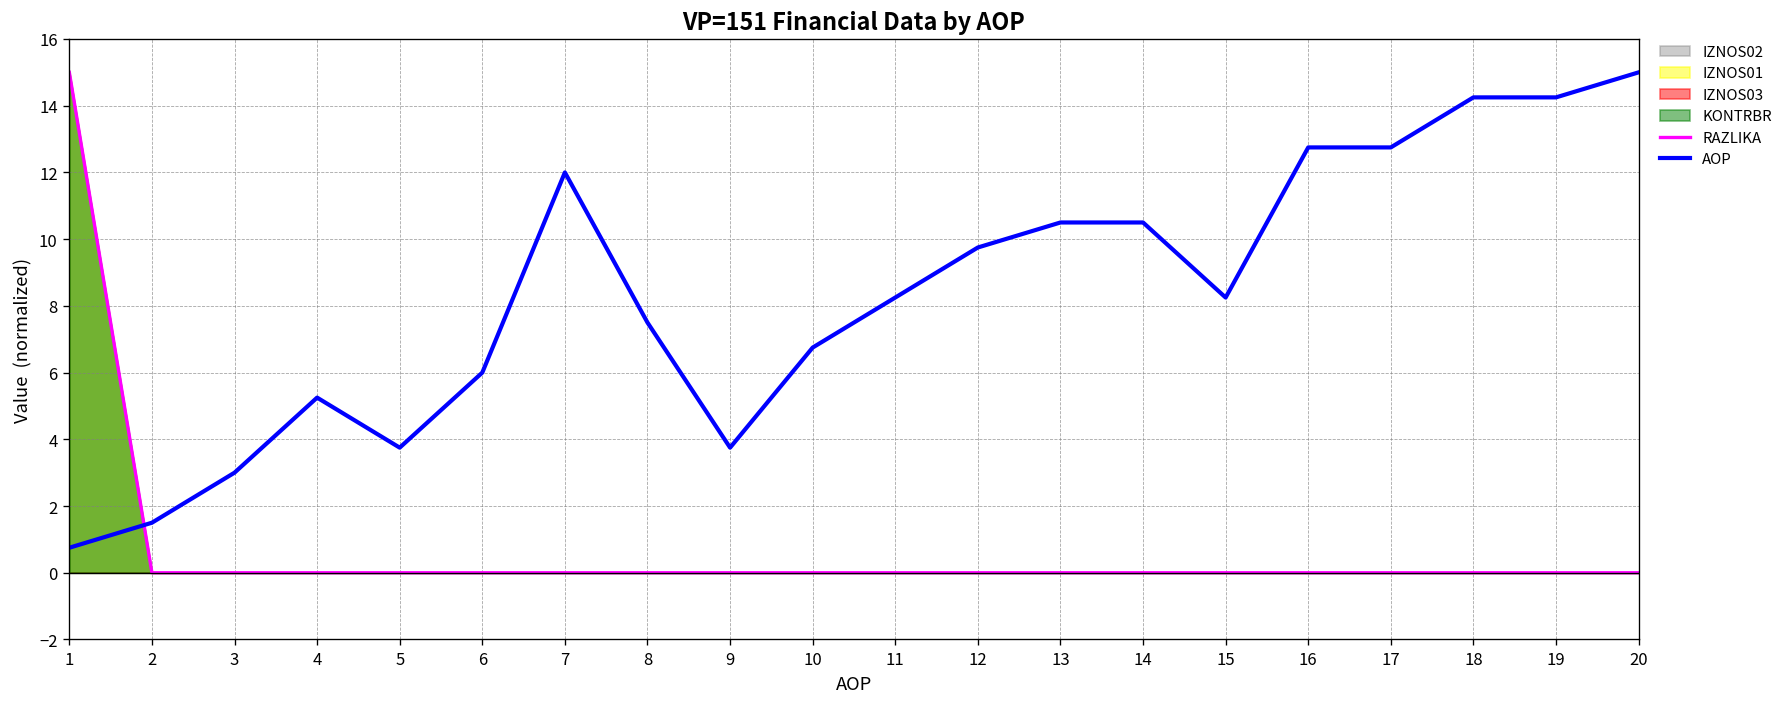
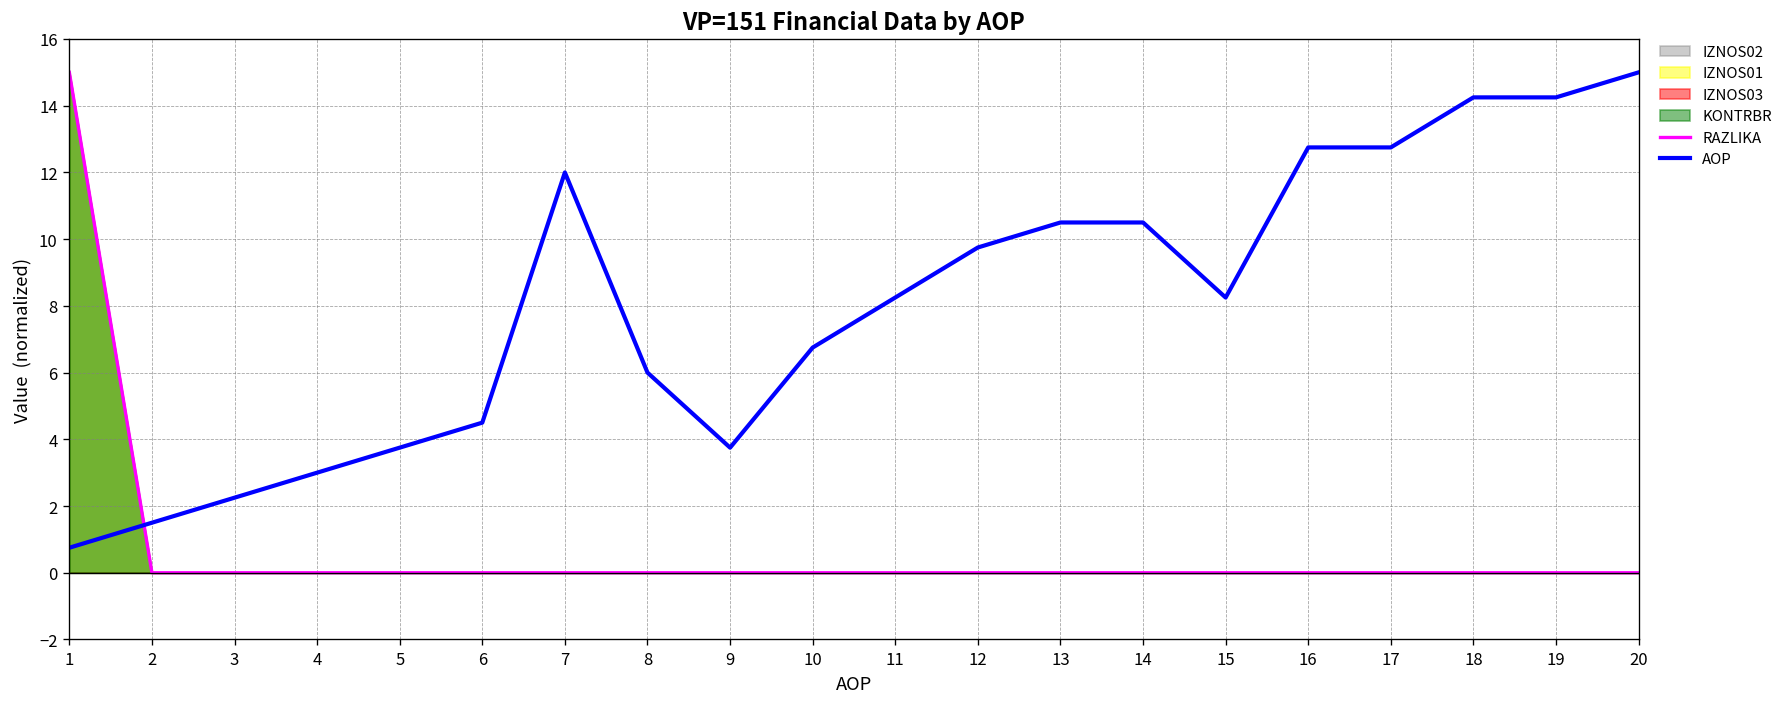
AOP, 3: 3.0 -> 2.3
AOP, 4: 5.3 -> 3.0
AOP, 6: 6.0 -> 4.5
AOP, 8: 7.5 -> 6.0
